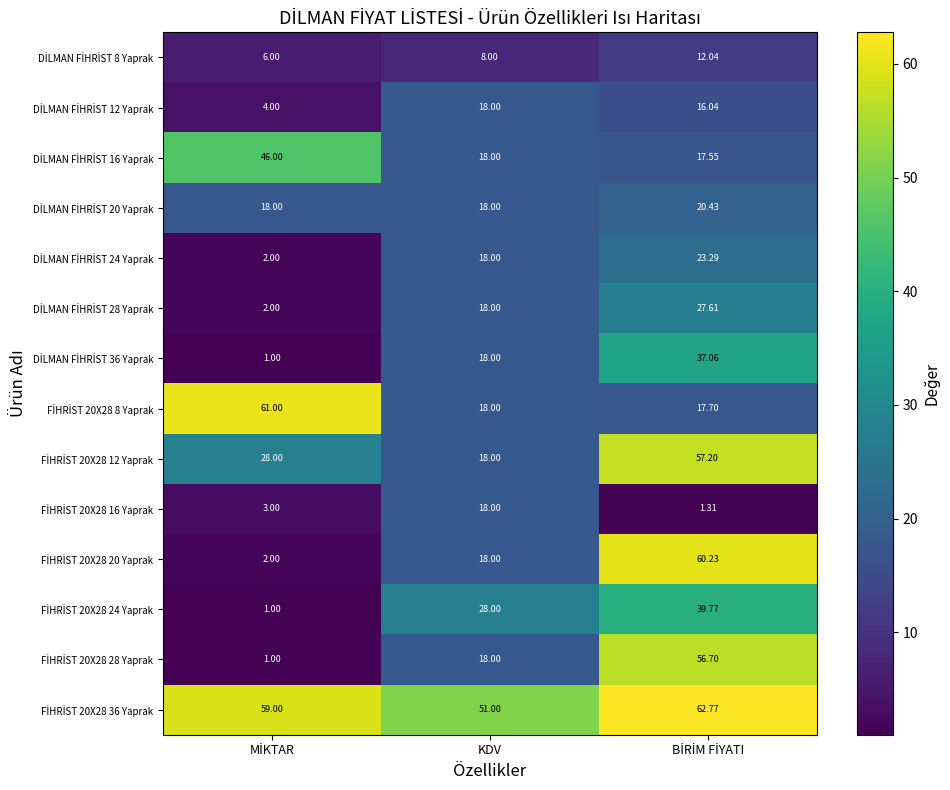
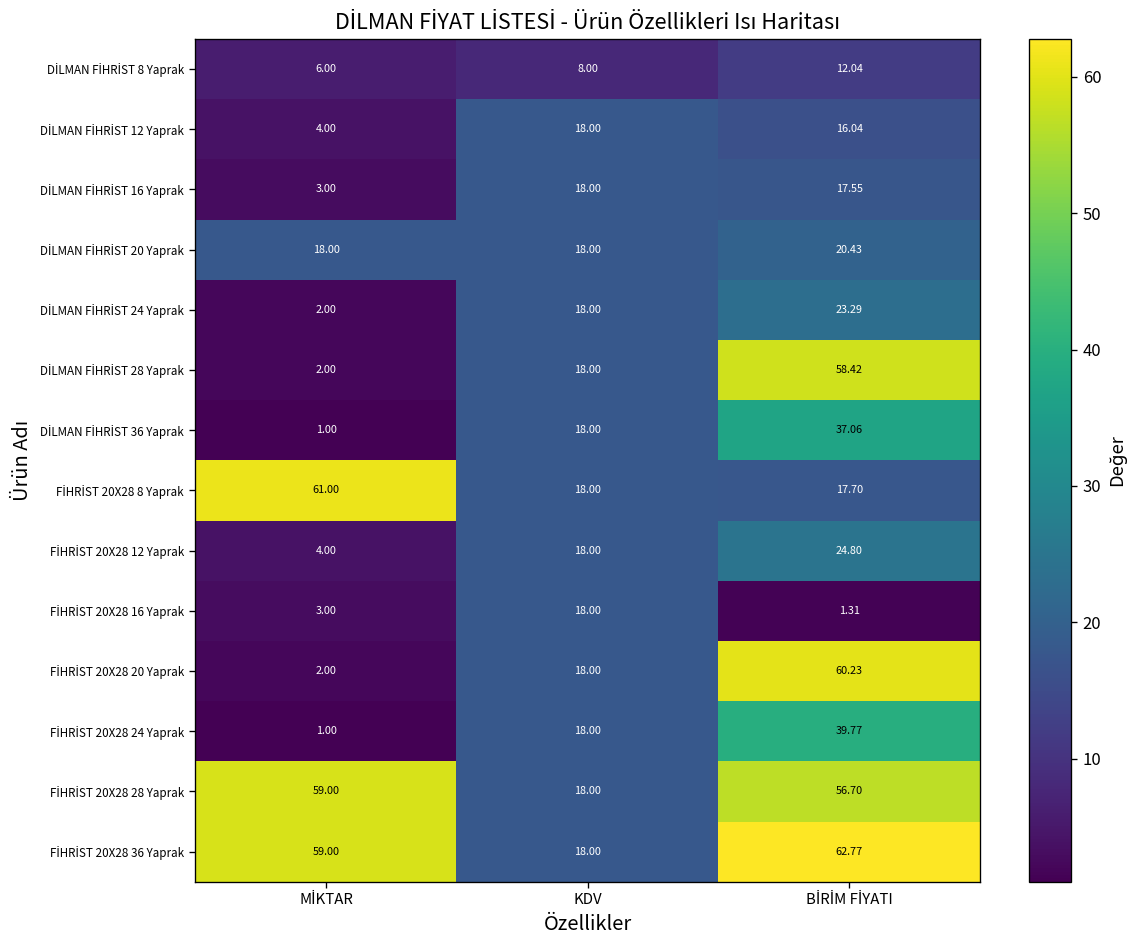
DİLMAN FİHRİST 16 Yaprak, MİKTAR: 46.00 -> 3.00
DİLMAN FİHRİST 28 Yaprak, BİRİM FİYATI: 27.61 -> 58.42
FİHRİST 20X28 12 Yaprak, MİKTAR: 28.00 -> 4.00
FİHRİST 20X28 12 Yaprak, BİRİM FİYATI: 57.20 -> 24.80
FİHRİST 20X28 24 Yaprak, KDV: 28.00 -> 18.00
FİHRİST 20X28 28 Yaprak, MİKTAR: 1.00 -> 59.00
FİHRİST 20X28 36 Yaprak, KDV: 51.00 -> 18.00
